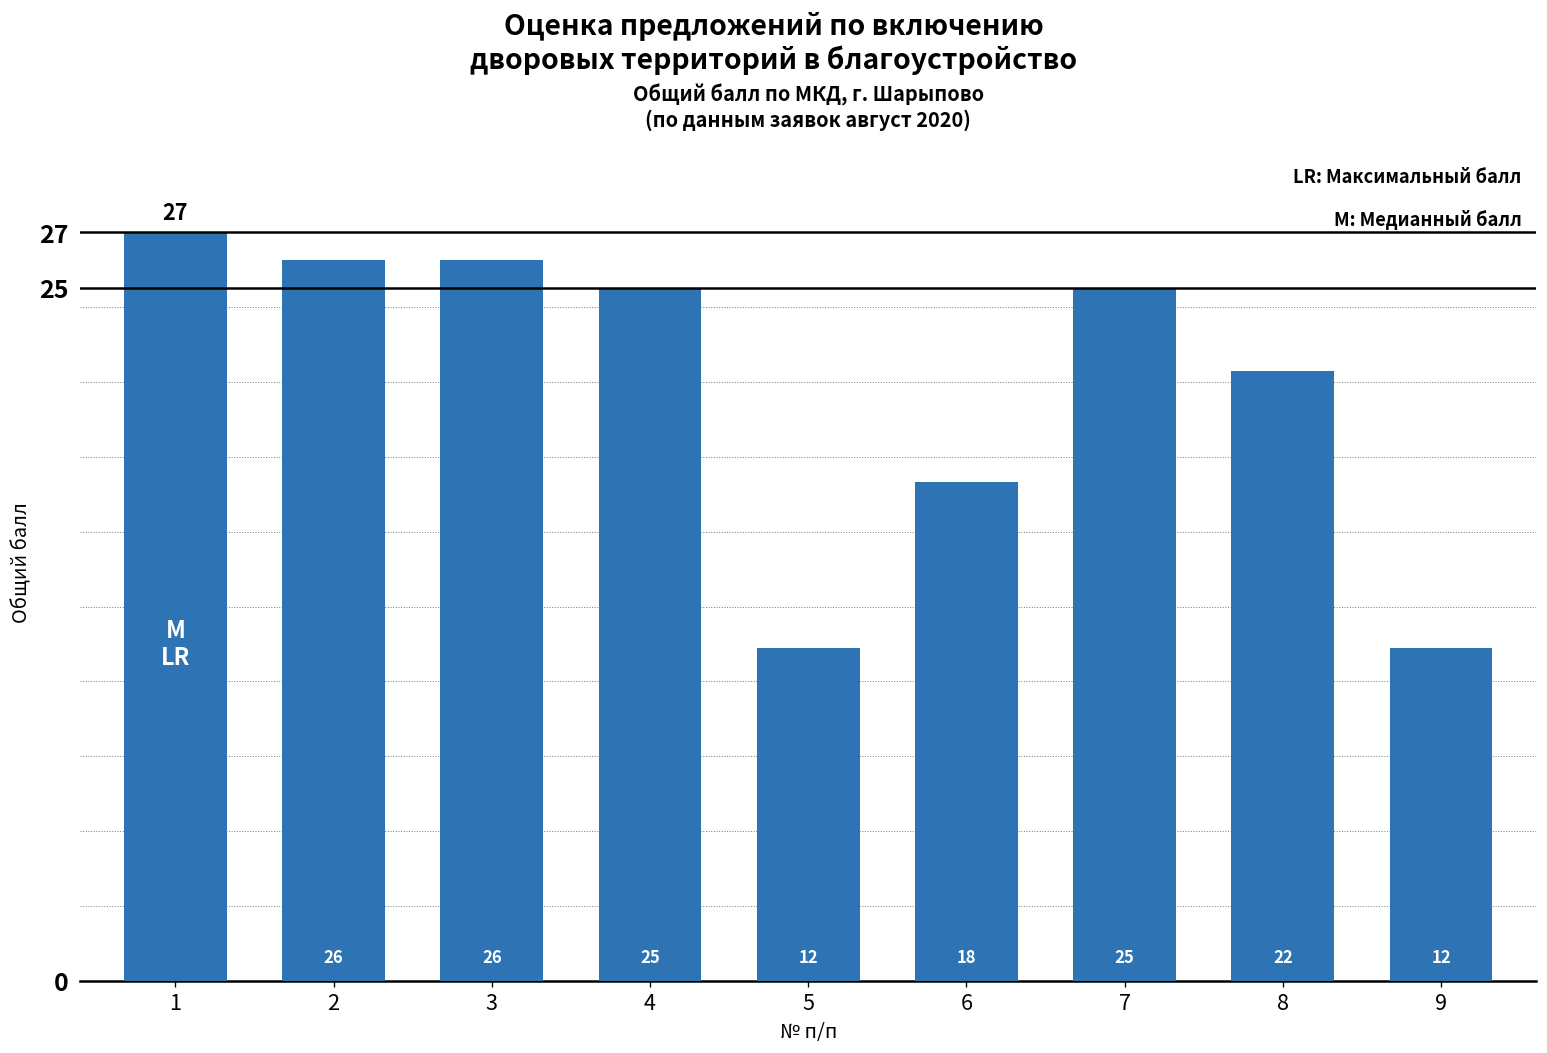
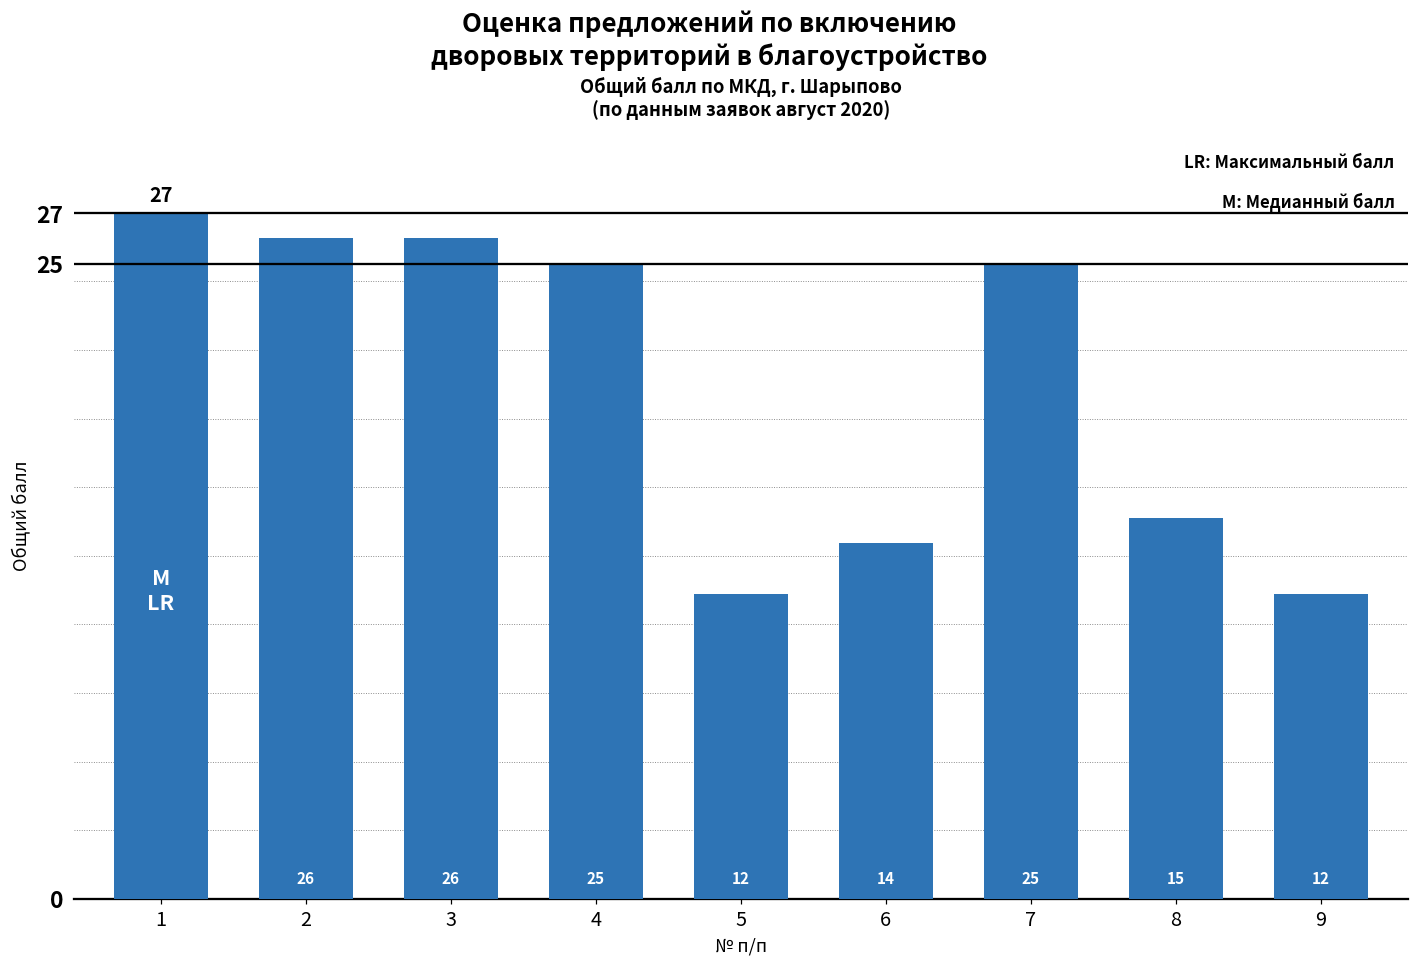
6: 18 -> 14
8: 22 -> 15
